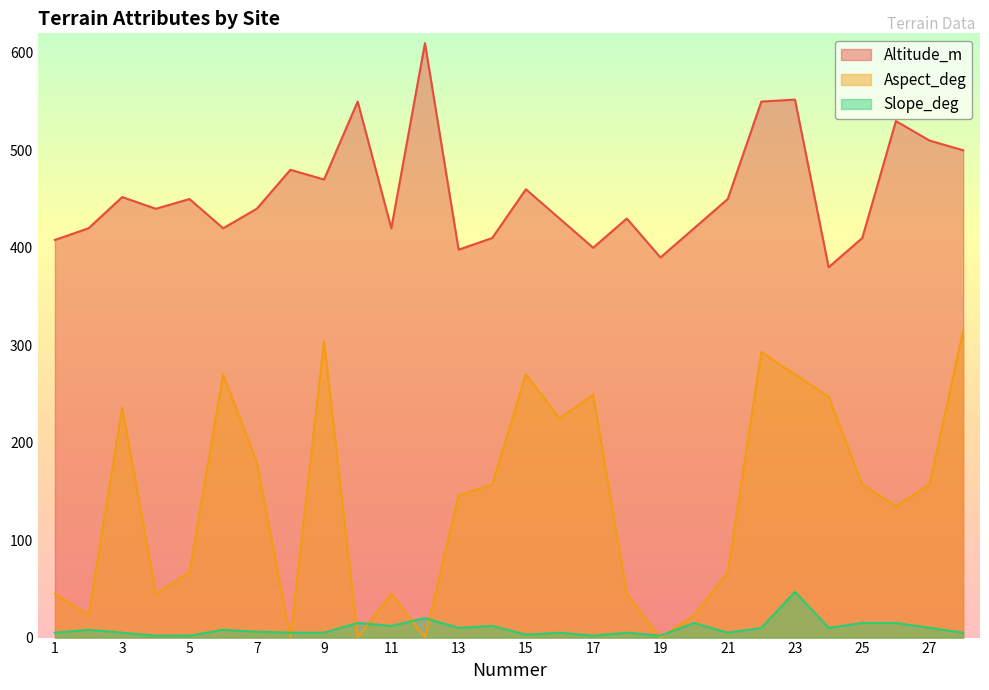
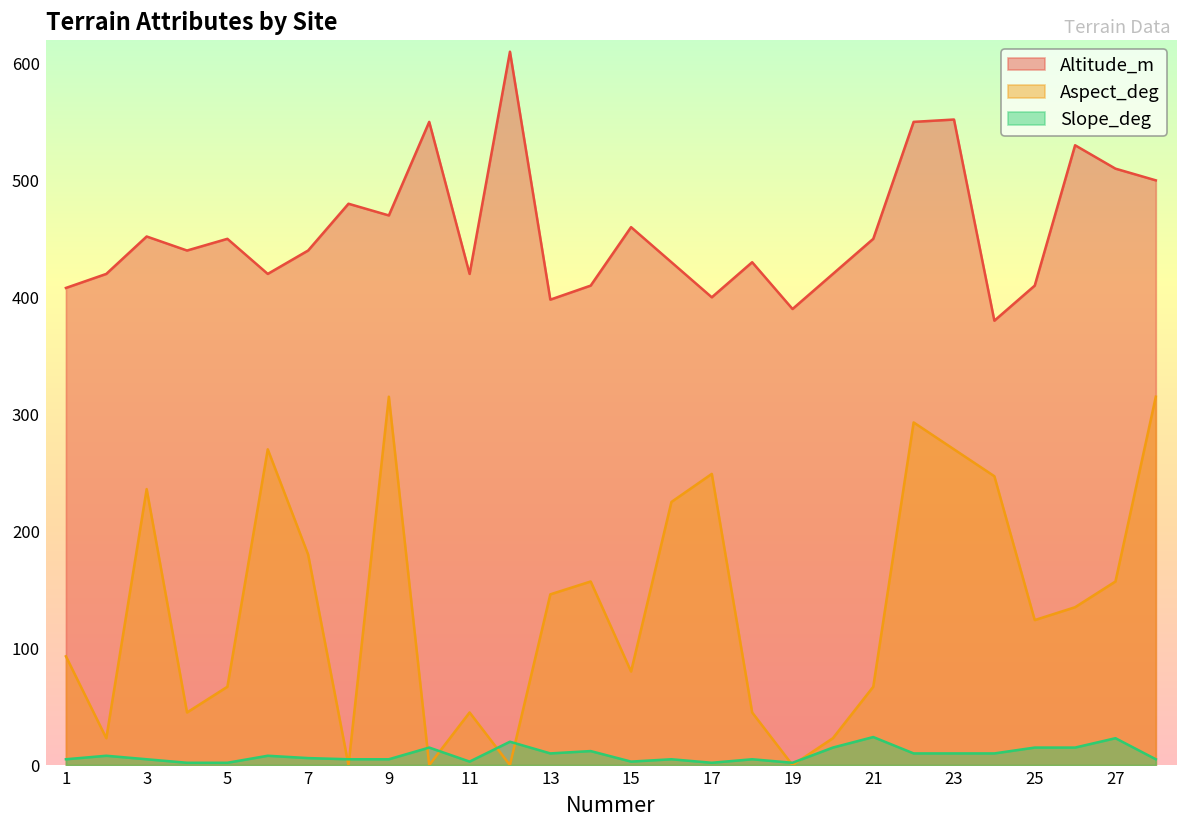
Aspect_deg, 1: 50 -> 90
Aspect_deg, 9: 300 -> 320
Slope_deg, 11: 10 -> 0
Aspect_deg, 15: 270 -> 80
Slope_deg, 21: 10 -> 20
Slope_deg, 23: 50 -> 10
Aspect_deg, 25: 160 -> 120
Slope_deg, 27: 10 -> 20
